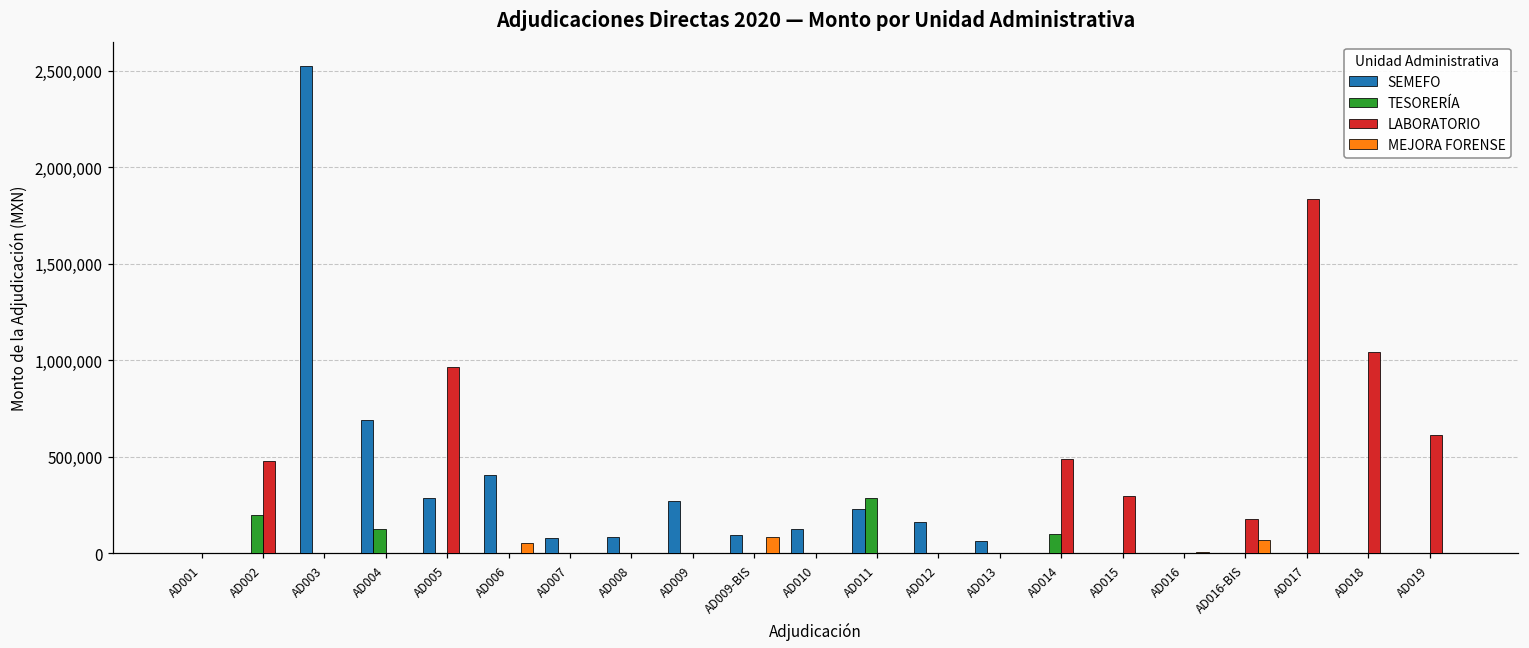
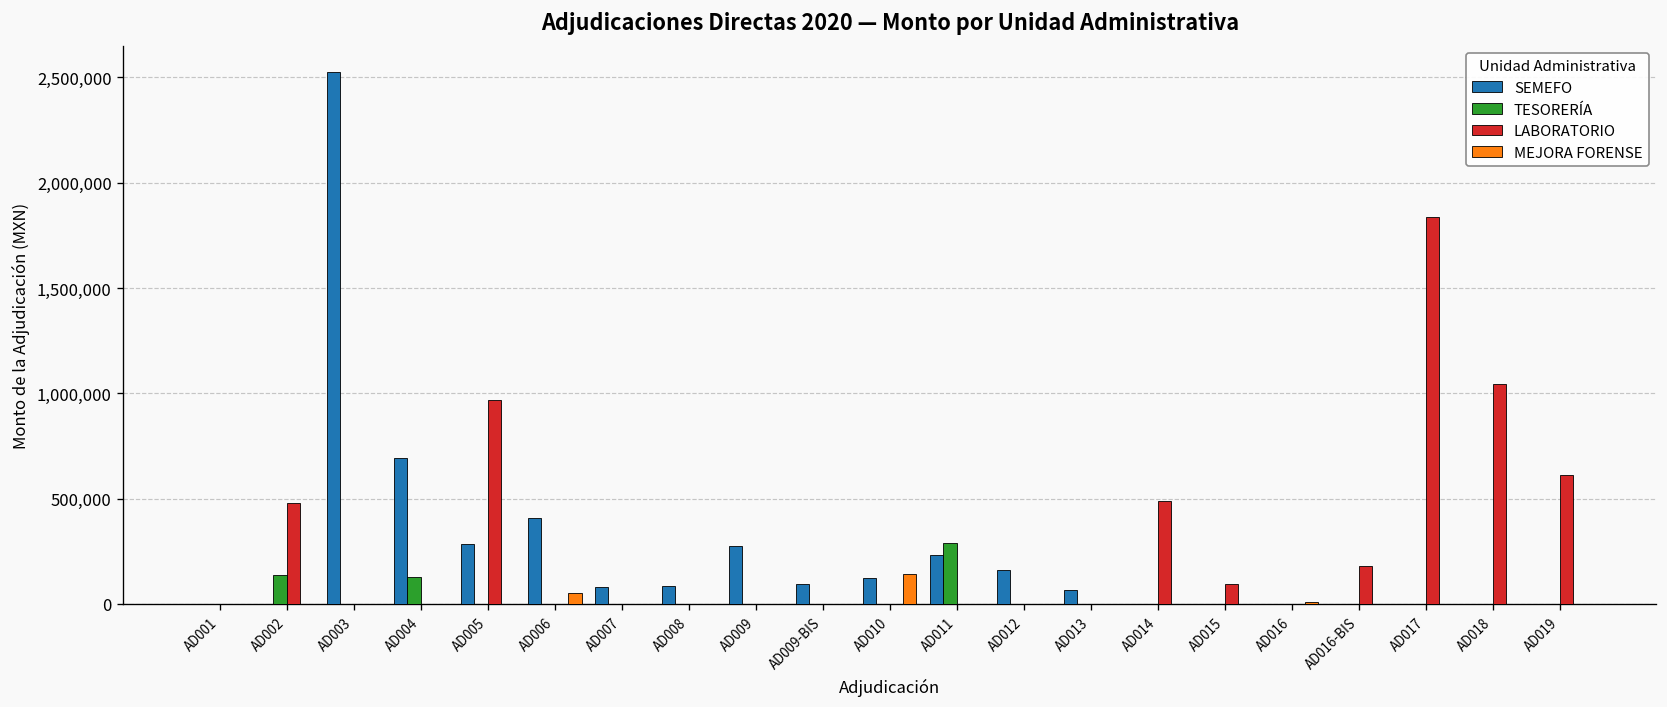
TESORERÍA, AD002: 200,000 -> 130,000
MEJORA FORENSE, AD009-BIS: 90,000 -> 0
MEJORA FORENSE, AD010: 0 -> 140,000
TESORERÍA, AD014: 100,000 -> 0
LABORATORIO, AD015: 300,000 -> 100,000
MEJORA FORENSE, AD016-BIS: 70,000 -> 0
